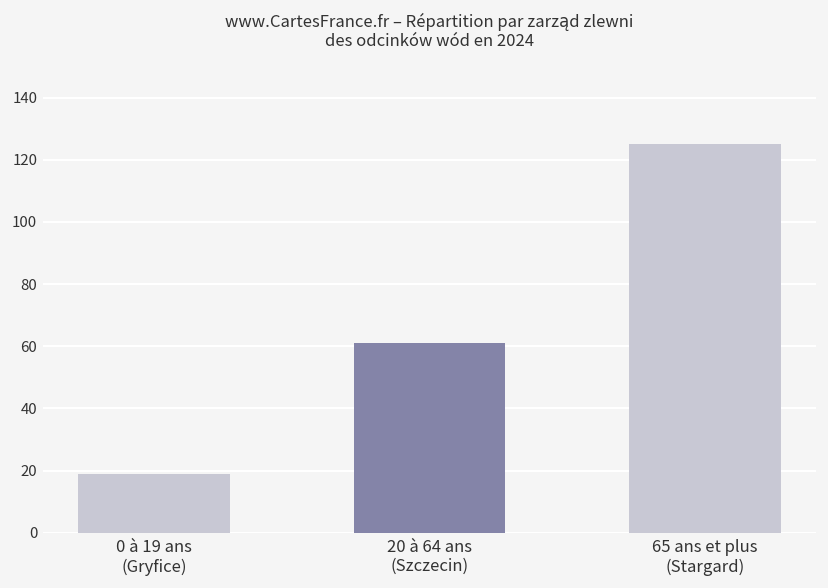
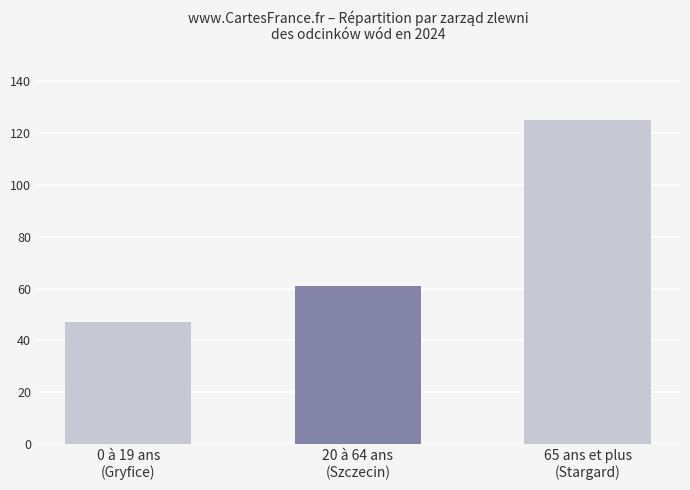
0 à 19 ans (Gryfice): 19 -> 47
